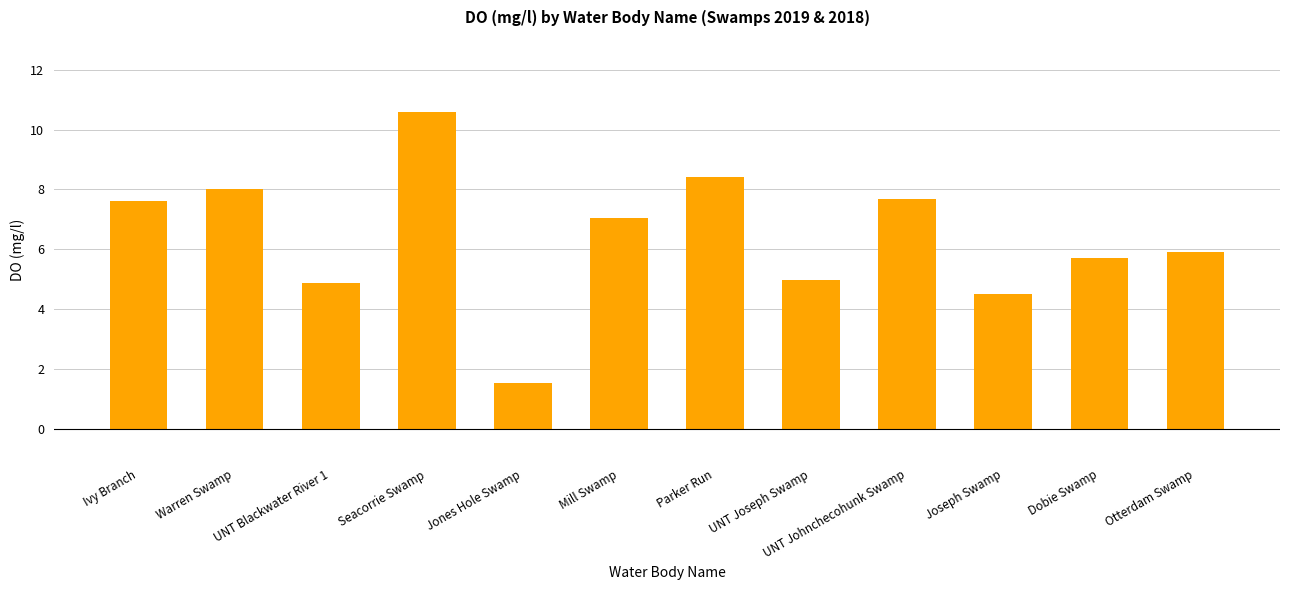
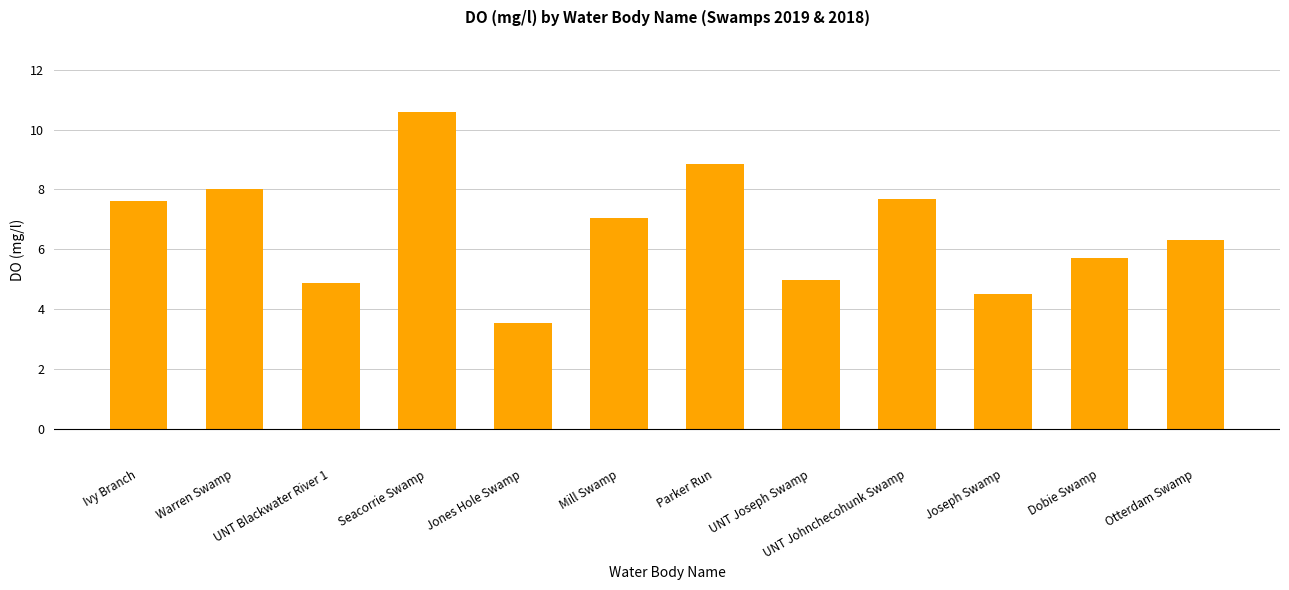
Jones Hole Swamp: 1.6 -> 3.5
Parker Run: 8.4 -> 8.9
Otterdam Swamp: 5.9 -> 6.3
